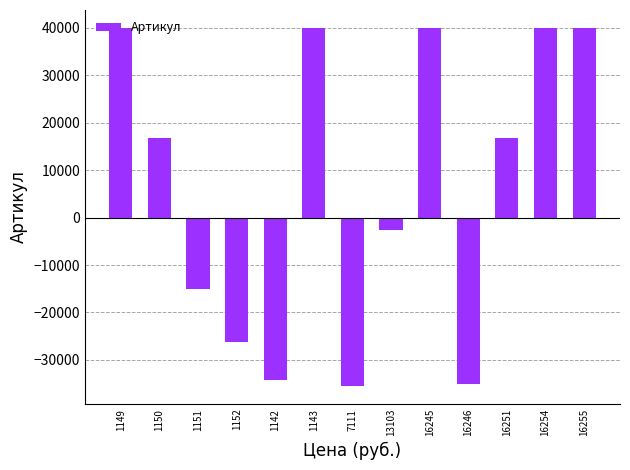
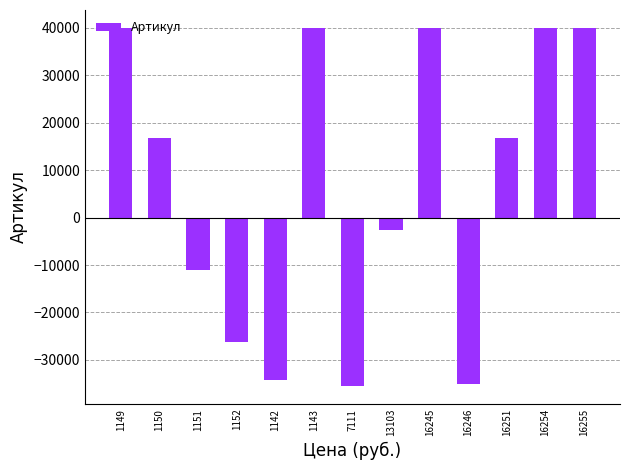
1151: -15000 -> -11000
